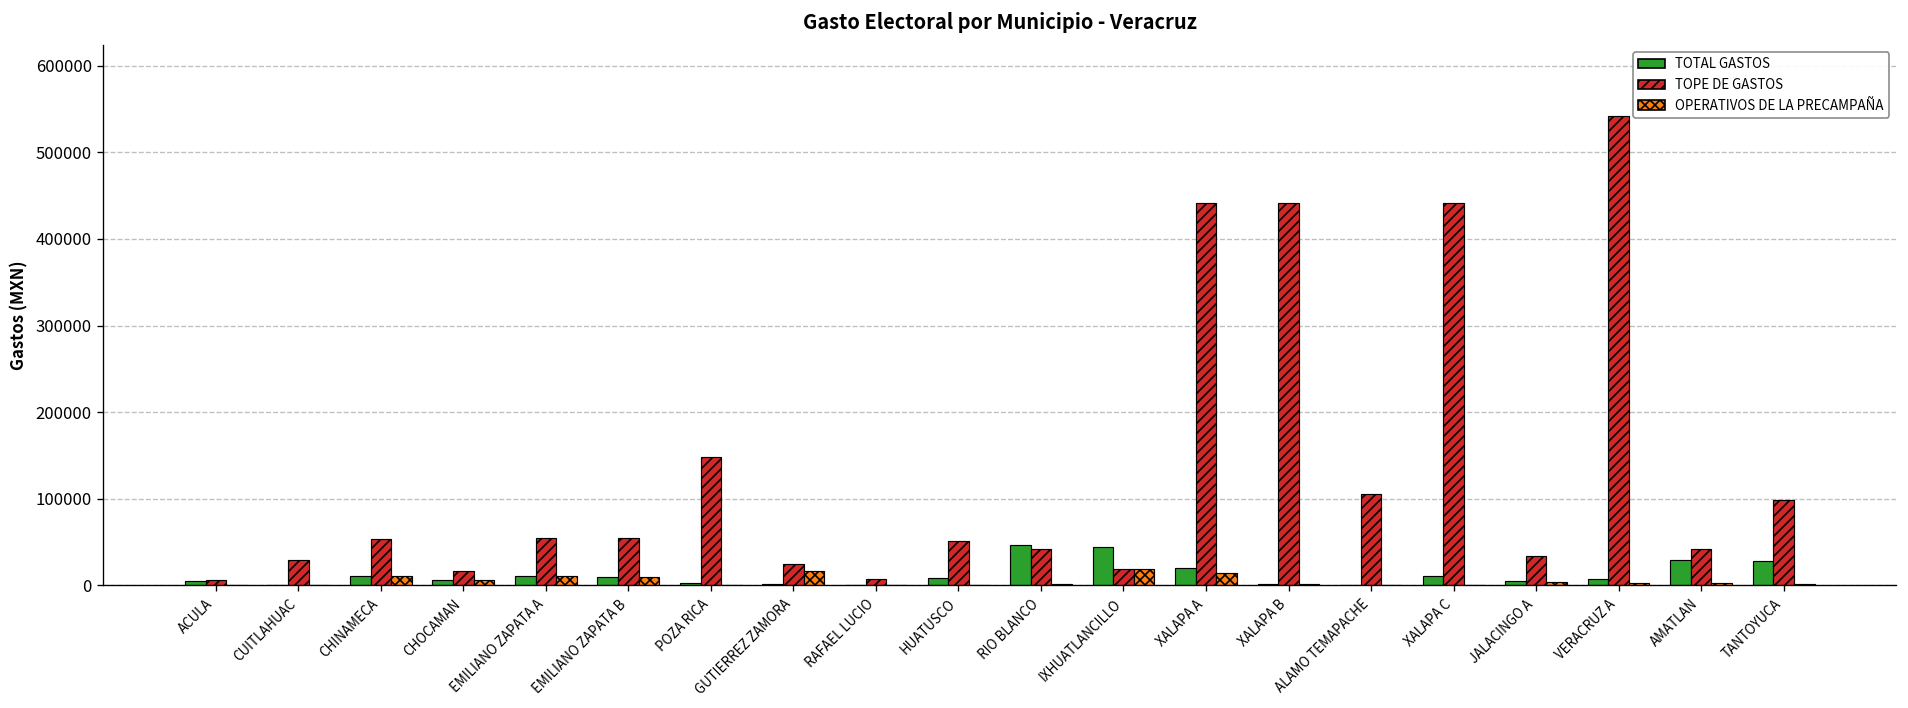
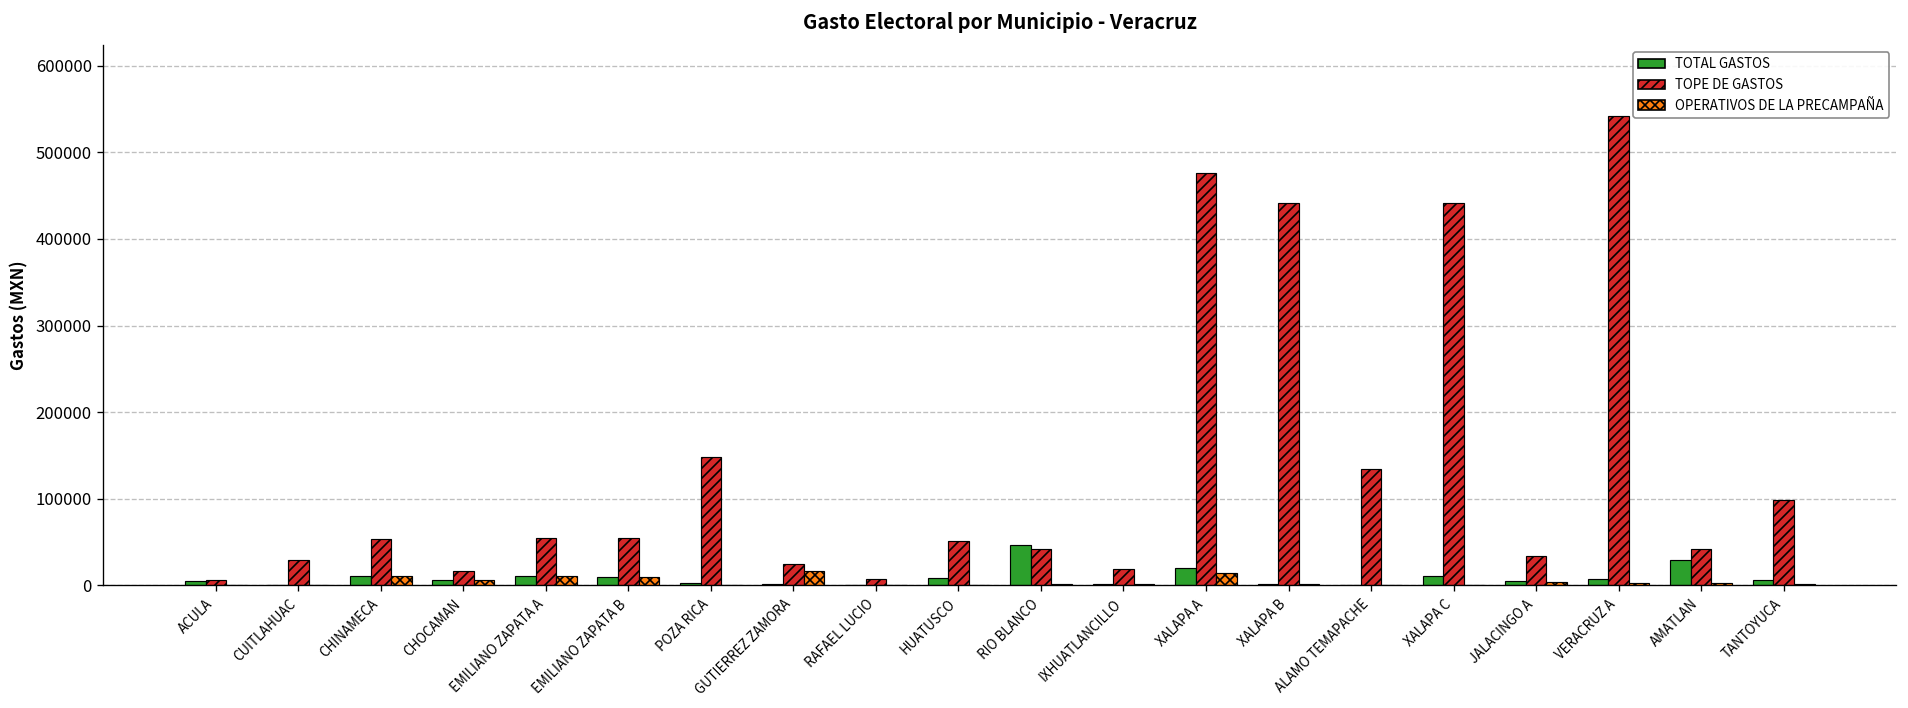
TOTAL GASTOS, IXHUATLANCILLO: 40000 -> 0
OPERATIVOS DE LA PRECAMPAÑA, IXHUATLANCILLO: 20000 -> 0
TOPE DE GASTOS, XALAPA A: 440000 -> 480000
TOPE DE GASTOS, ALAMO TEMAPACHE: 110000 -> 130000
TOTAL GASTOS, TANTOYUCA: 30000 -> 10000
